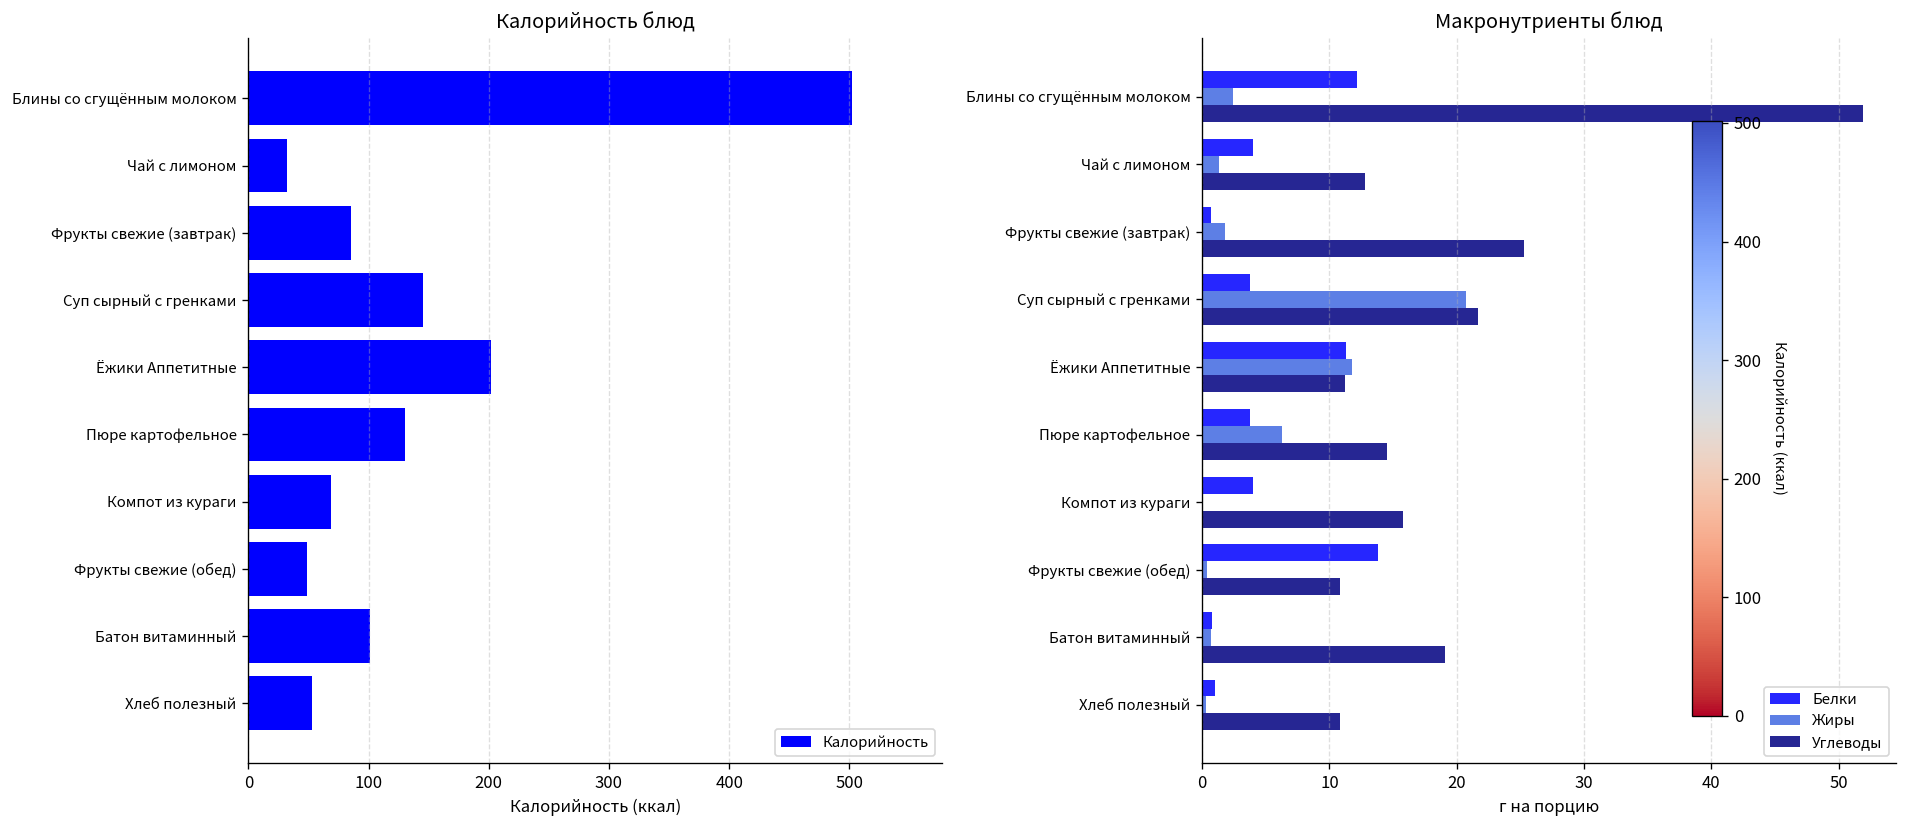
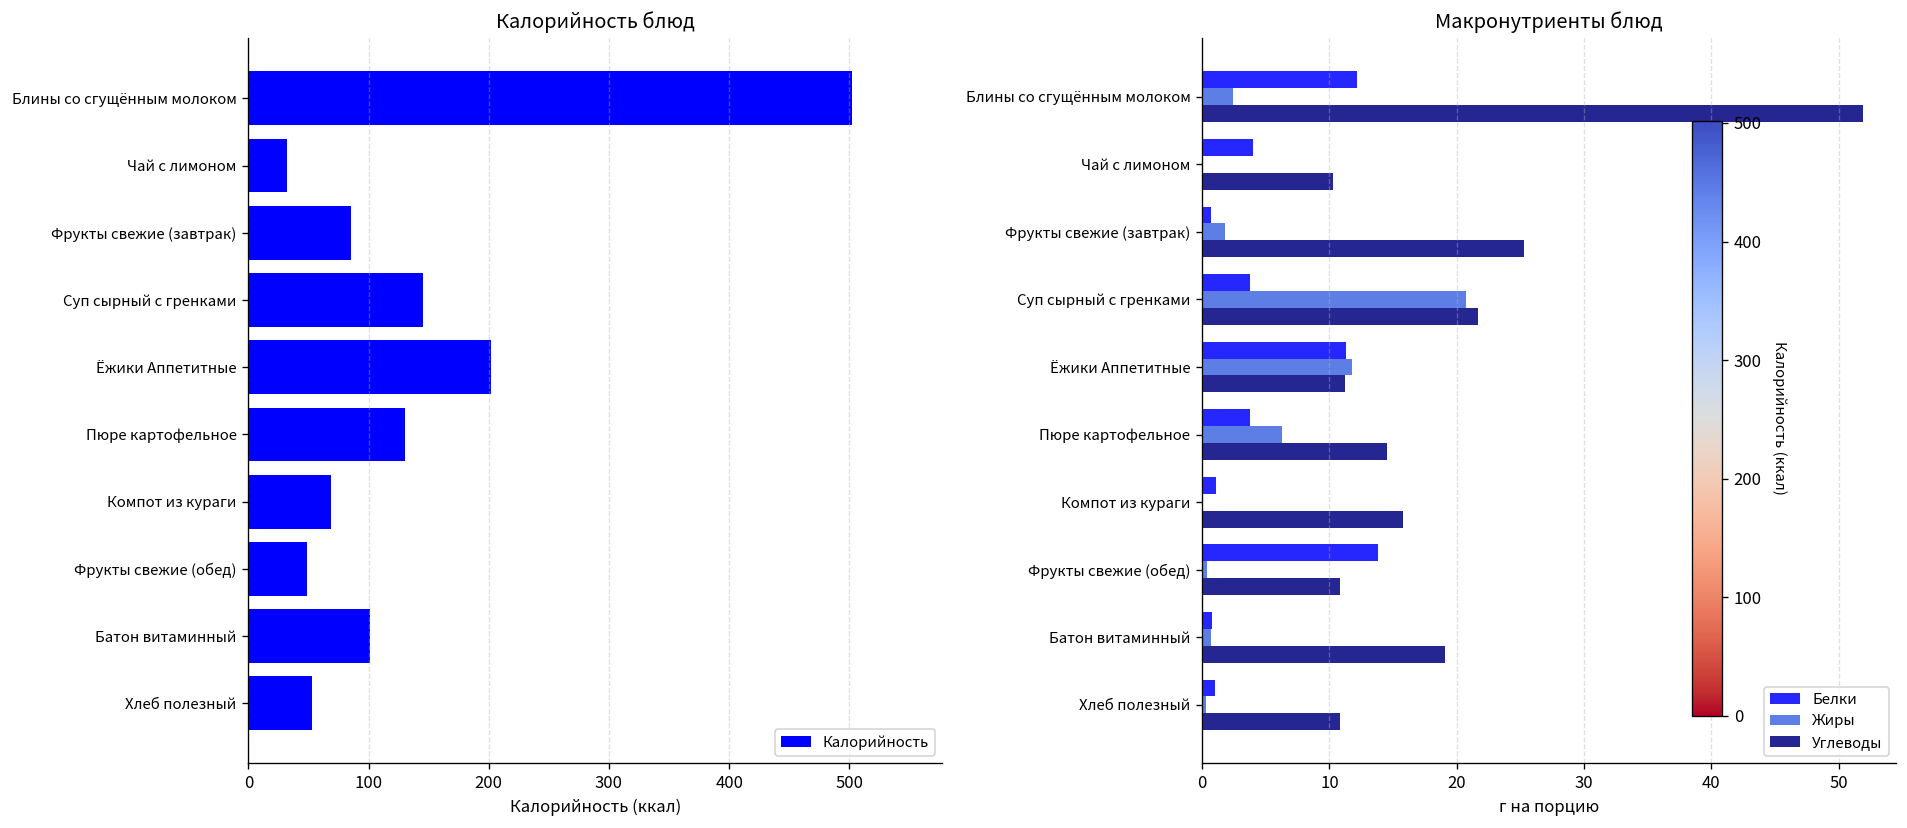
Макронутриенты блюд, Жиры, Чай с лимоном: 1.3 -> 0.1
Макронутриенты блюд, Углеводы, Чай с лимоном: 12.8 -> 10.3
Макронутриенты блюд, Белки, Компот из кураги: 4.0 -> 1.1
